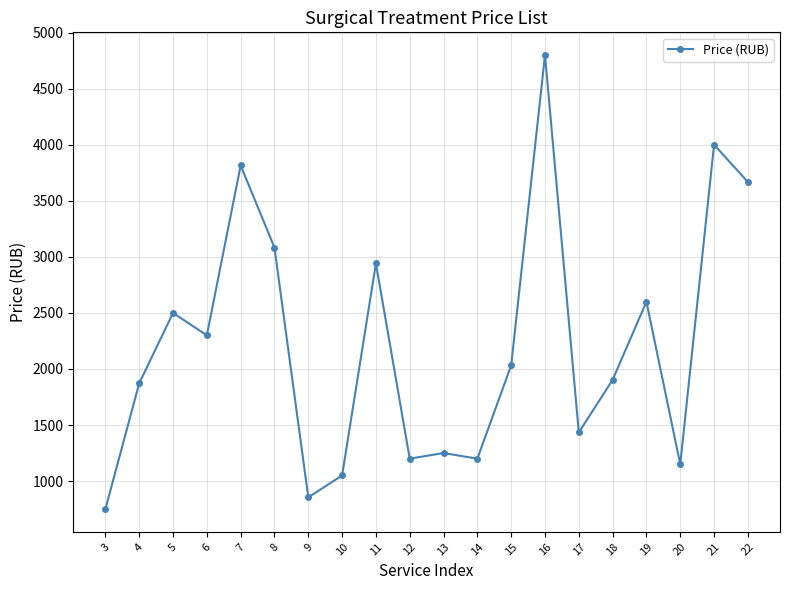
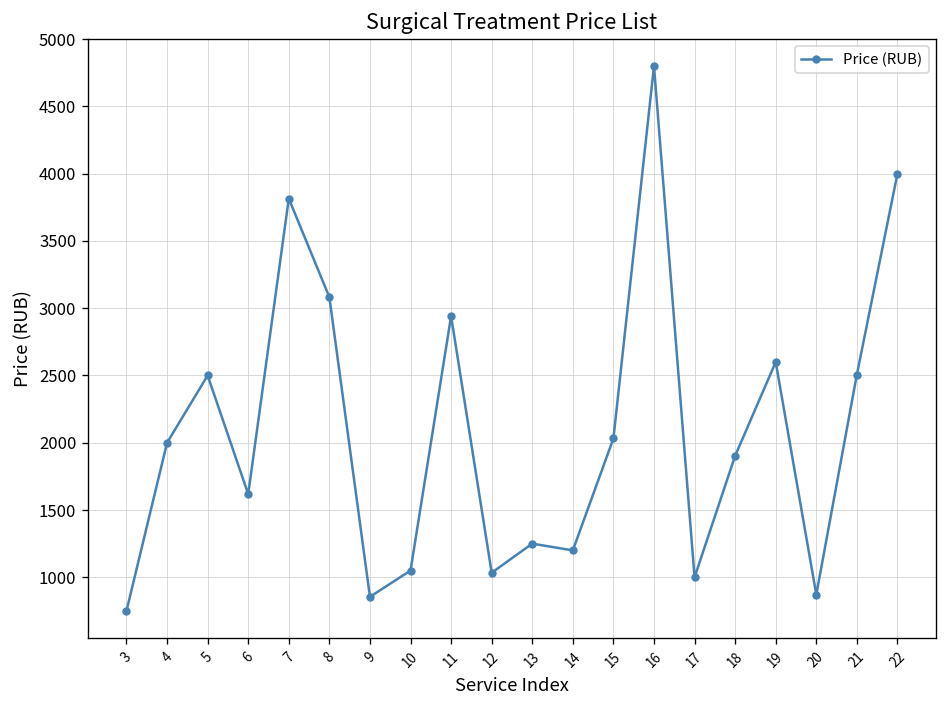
4: 1870 -> 2000
6: 2300 -> 1620
12: 1200 -> 1030
17: 1430 -> 1000
20: 1150 -> 870
21: 4000 -> 2510
22: 3670 -> 4000
